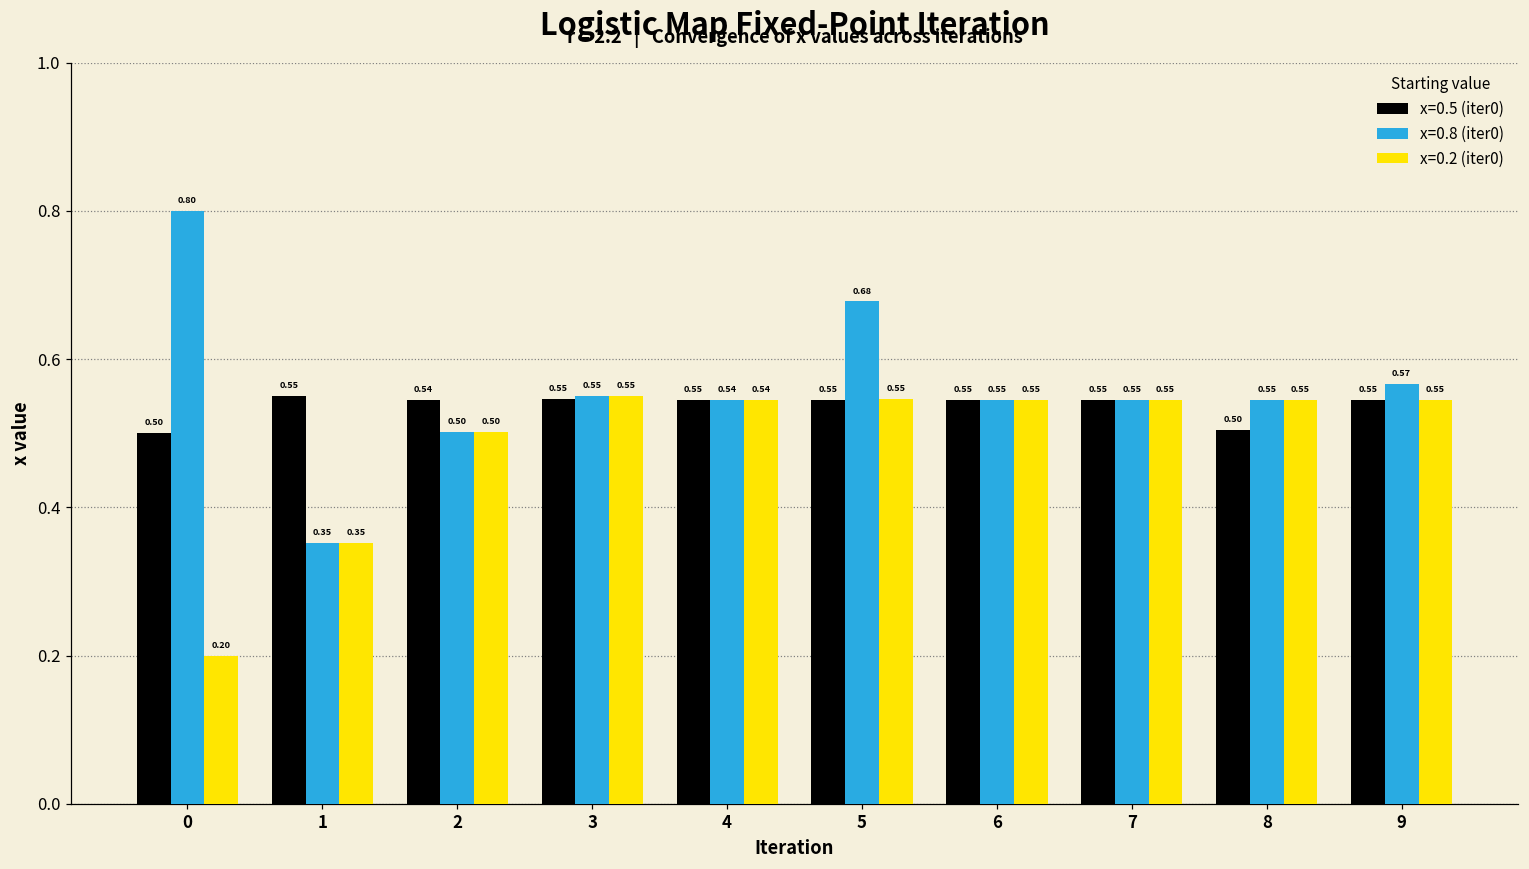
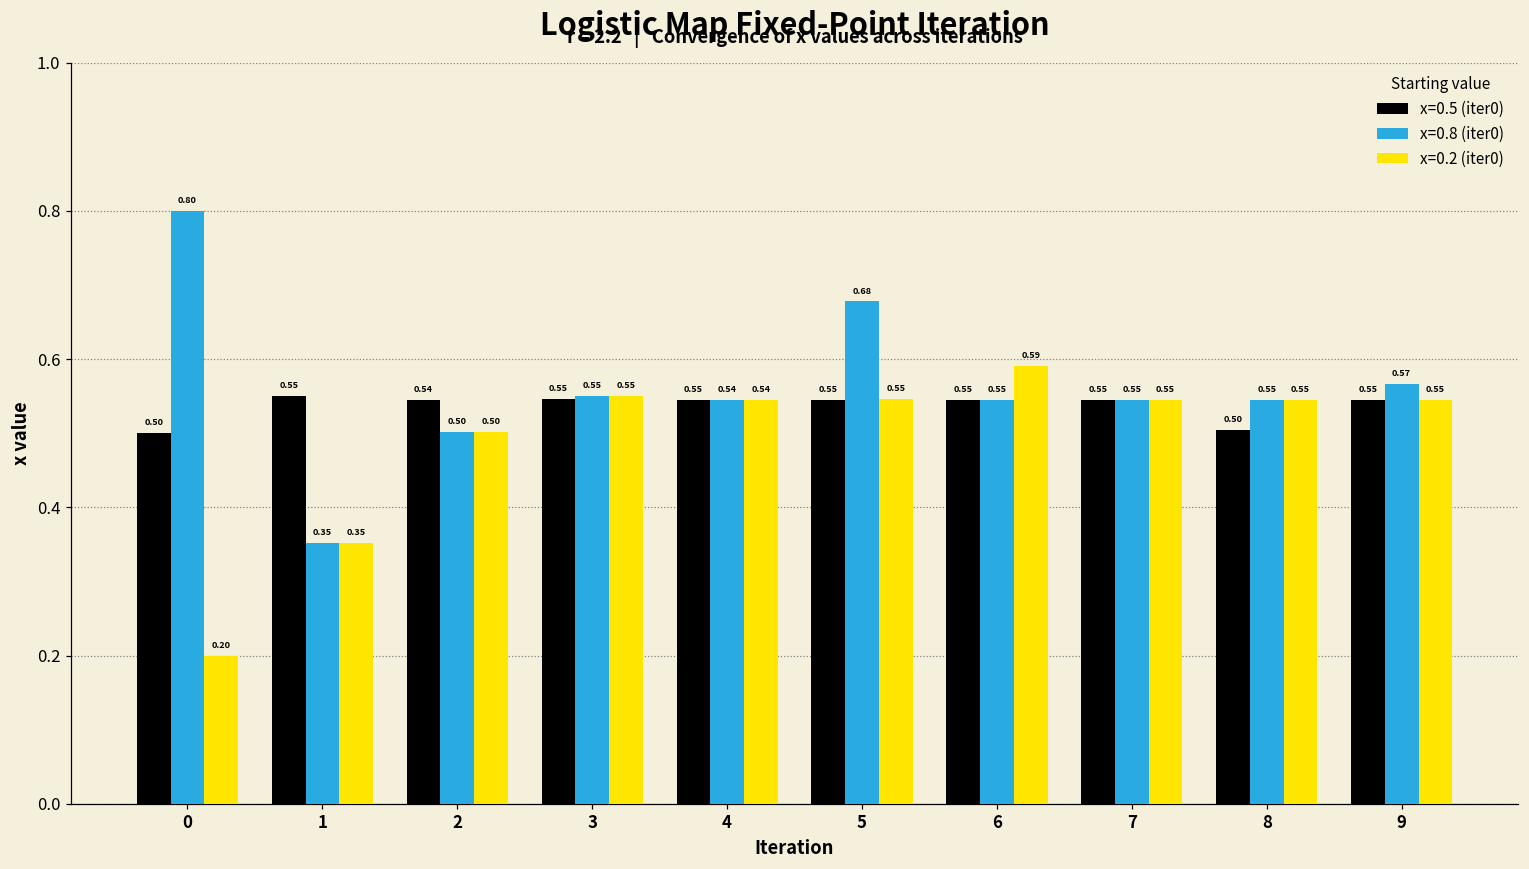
x=0.2 (iter0), 6: 0.55 -> 0.59
